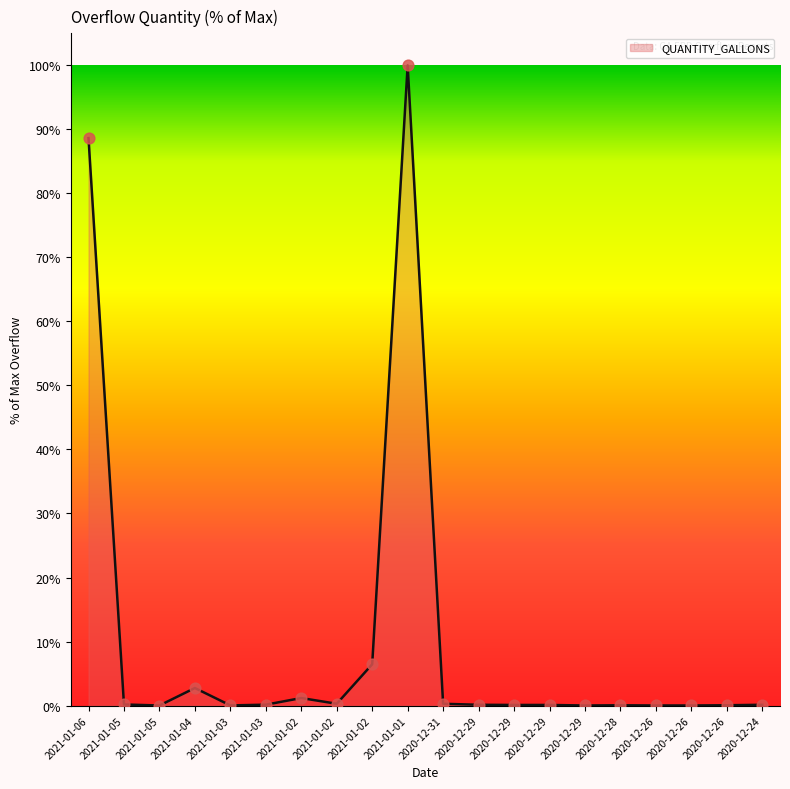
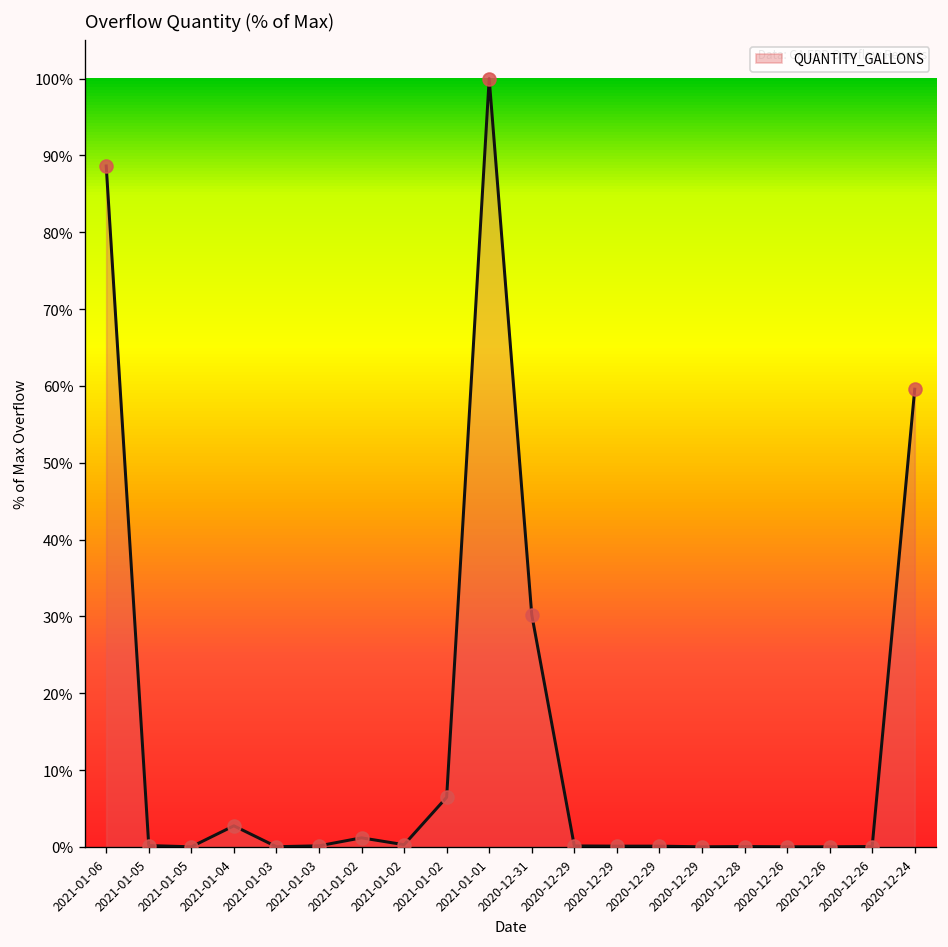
2020-12-31: 0% -> 30%
2020-12-24: 0% -> 60%
